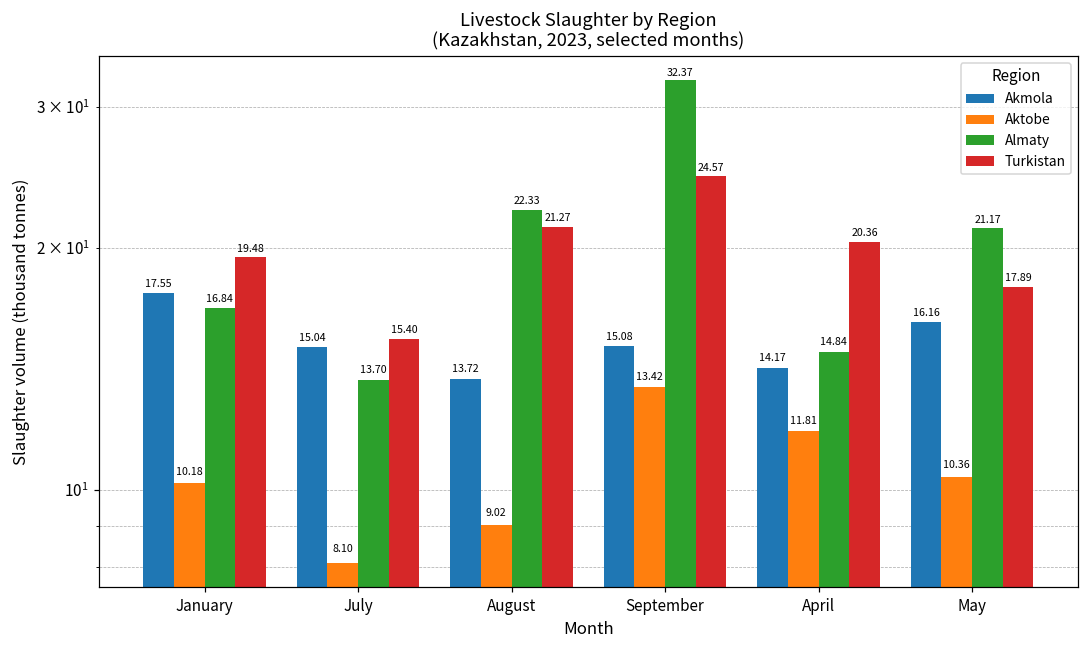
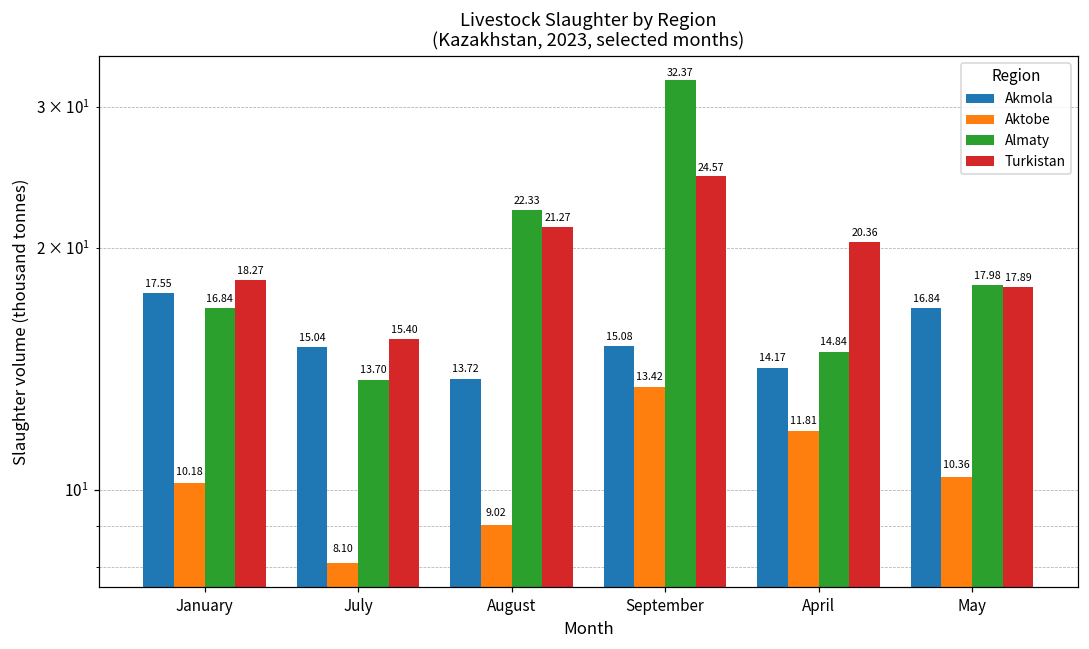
Turkistan, January: 19.48 -> 18.27
Akmola, May: 16.16 -> 16.84
Almaty, May: 21.17 -> 17.98
